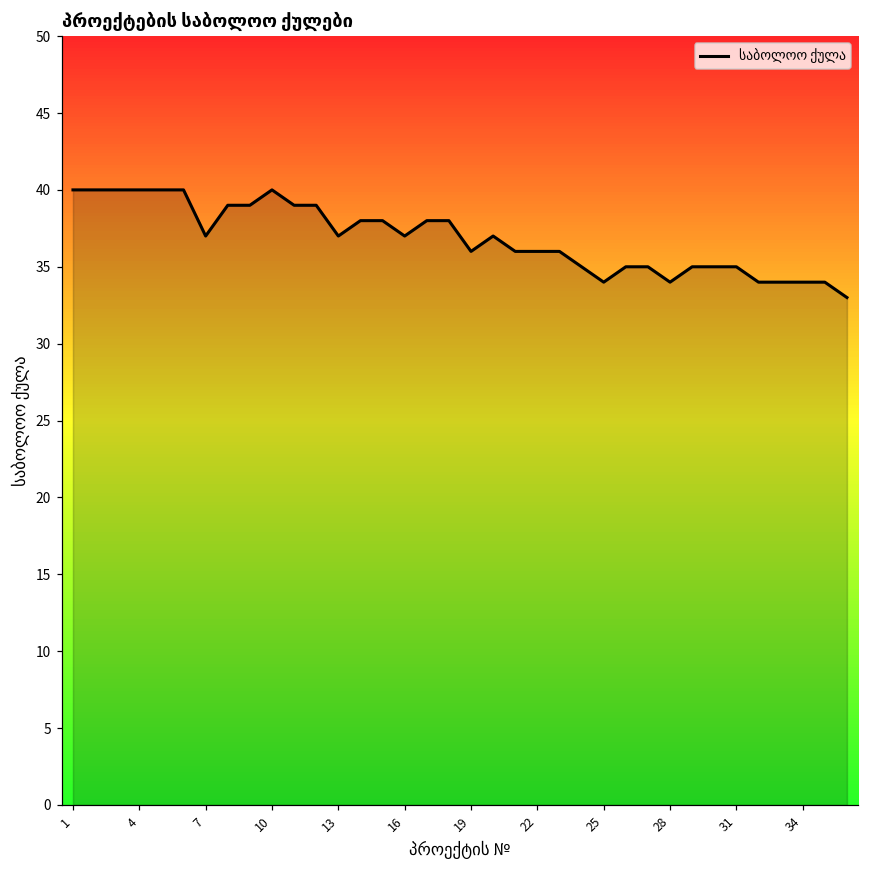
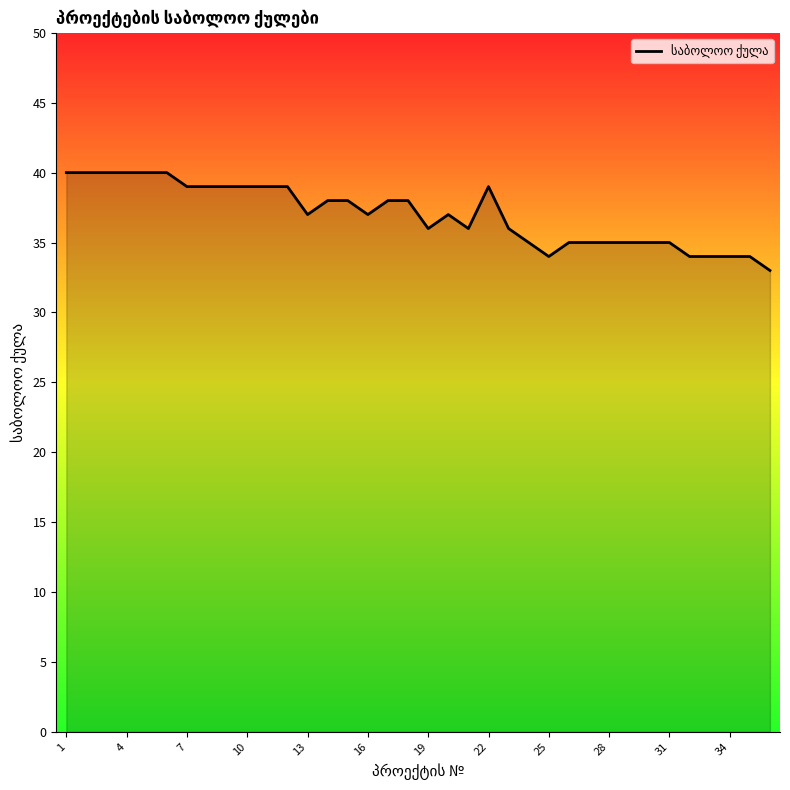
7: 37 -> 39
10: 40 -> 39
22: 36 -> 39
28: 34 -> 35
